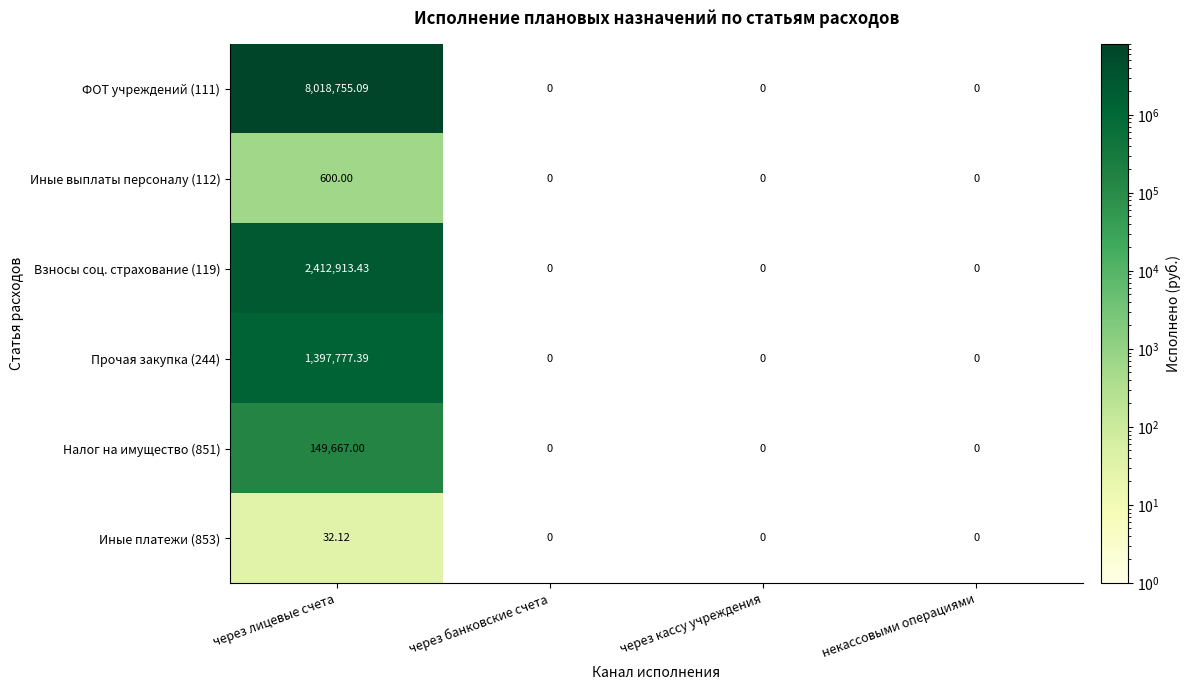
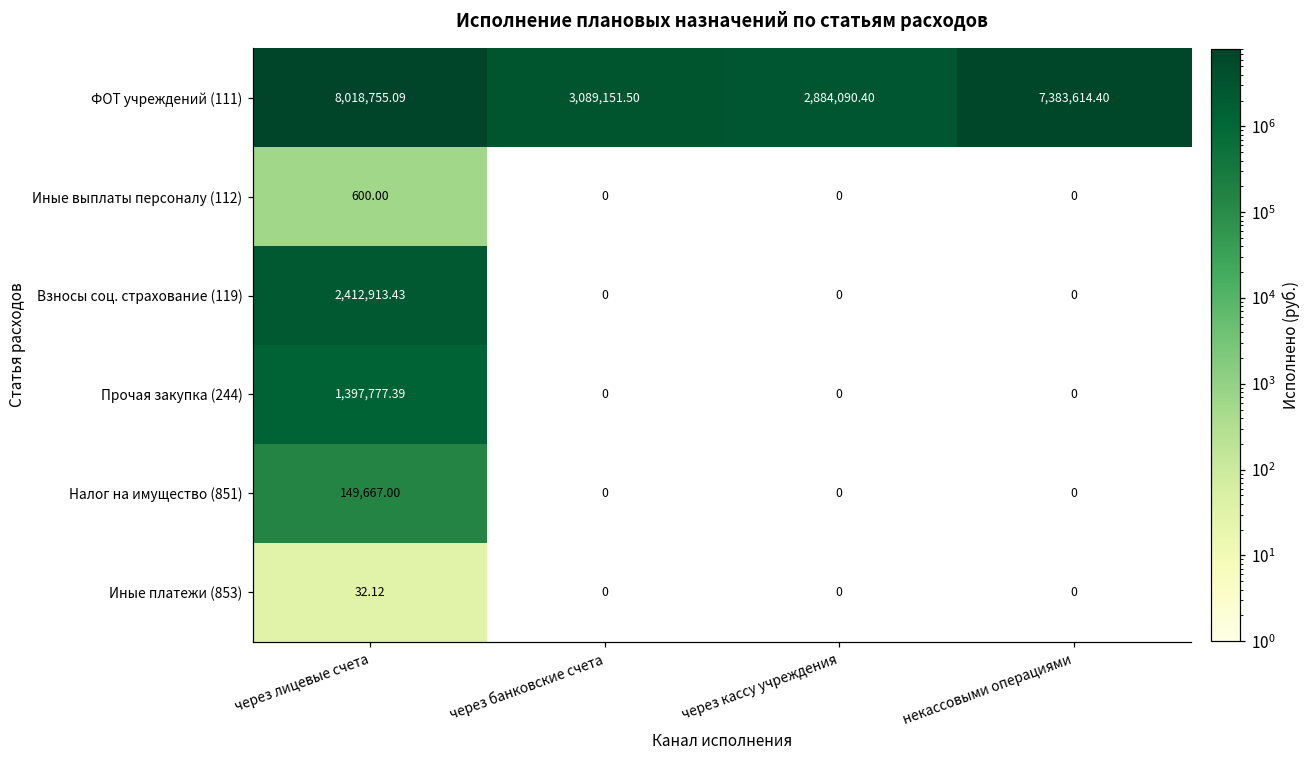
ФОТ учреждений (111), через банковские счета: 0 -> 3,089,151.50
ФОТ учреждений (111), через кассу учреждения: 0 -> 2,884,090.40
ФОТ учреждений (111), некассовыми операциями: 0 -> 7,383,614.40
